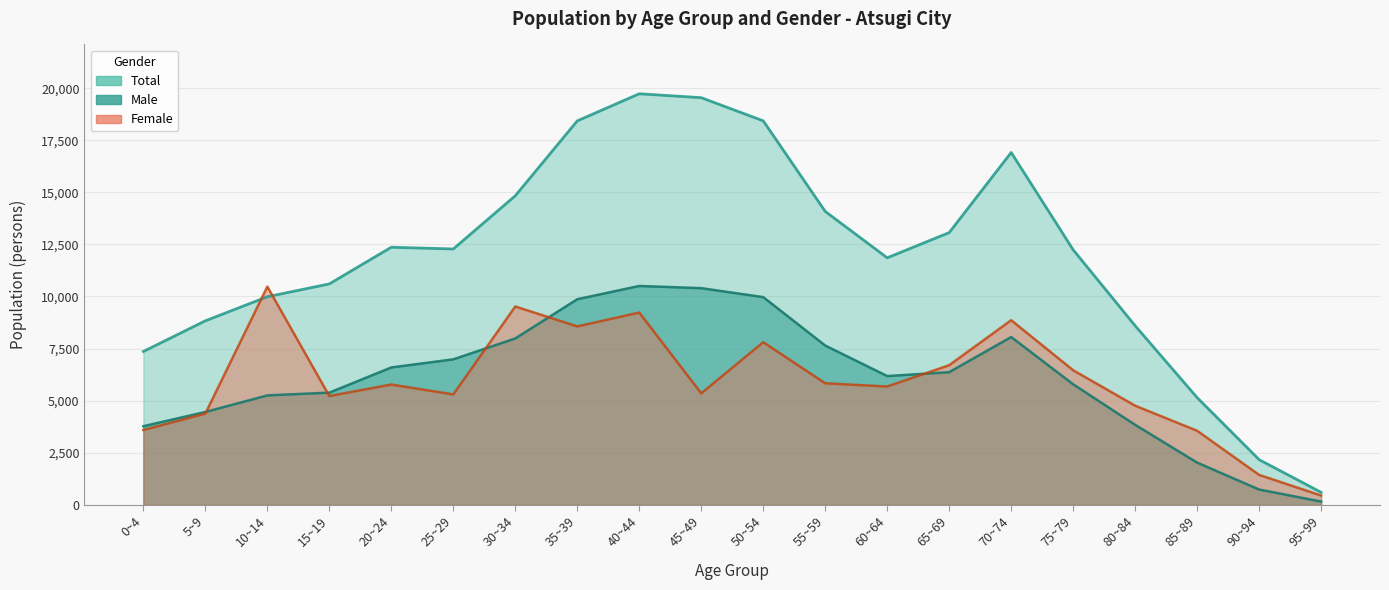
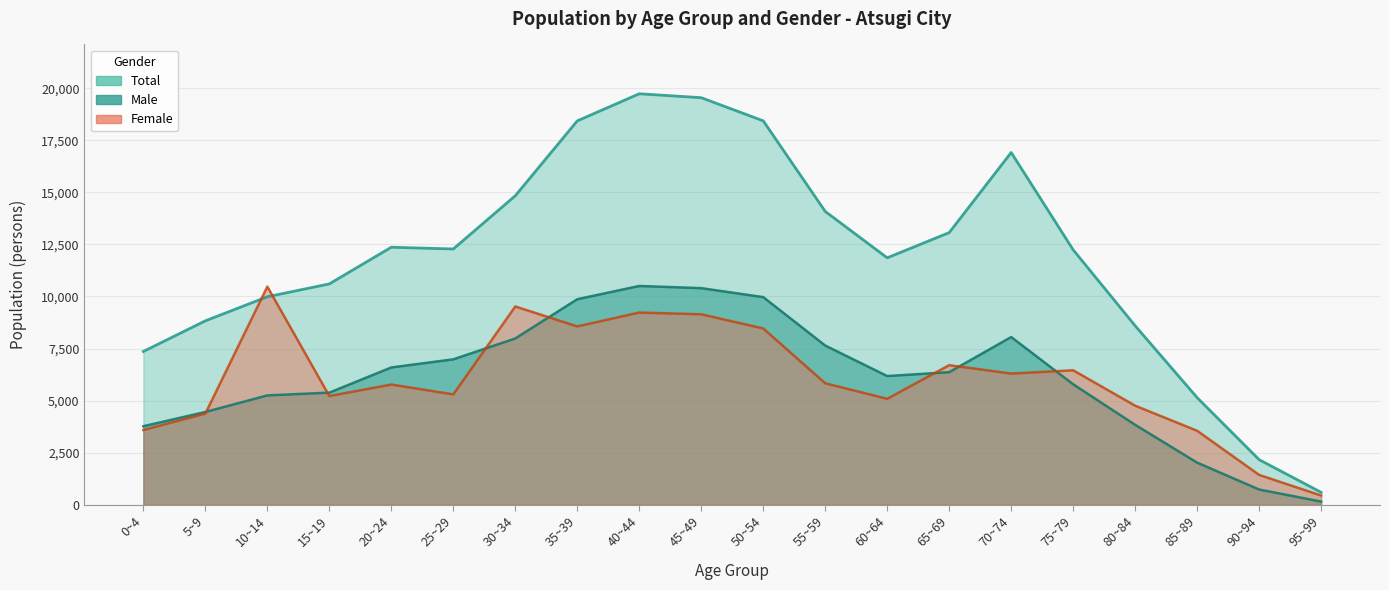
Female, 45~49: 5,400 -> 9,100
Female, 50~54: 7,800 -> 8,500
Female, 60~64: 5,700 -> 5,100
Female, 70~74: 8,900 -> 6,300
